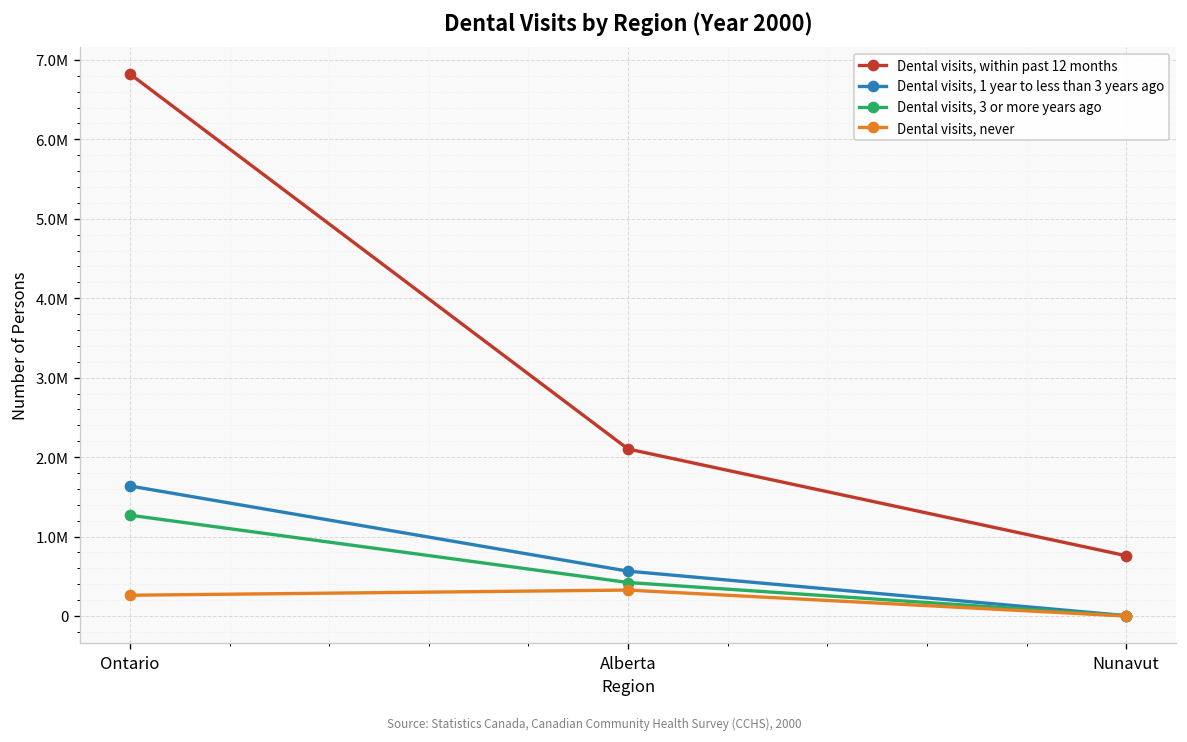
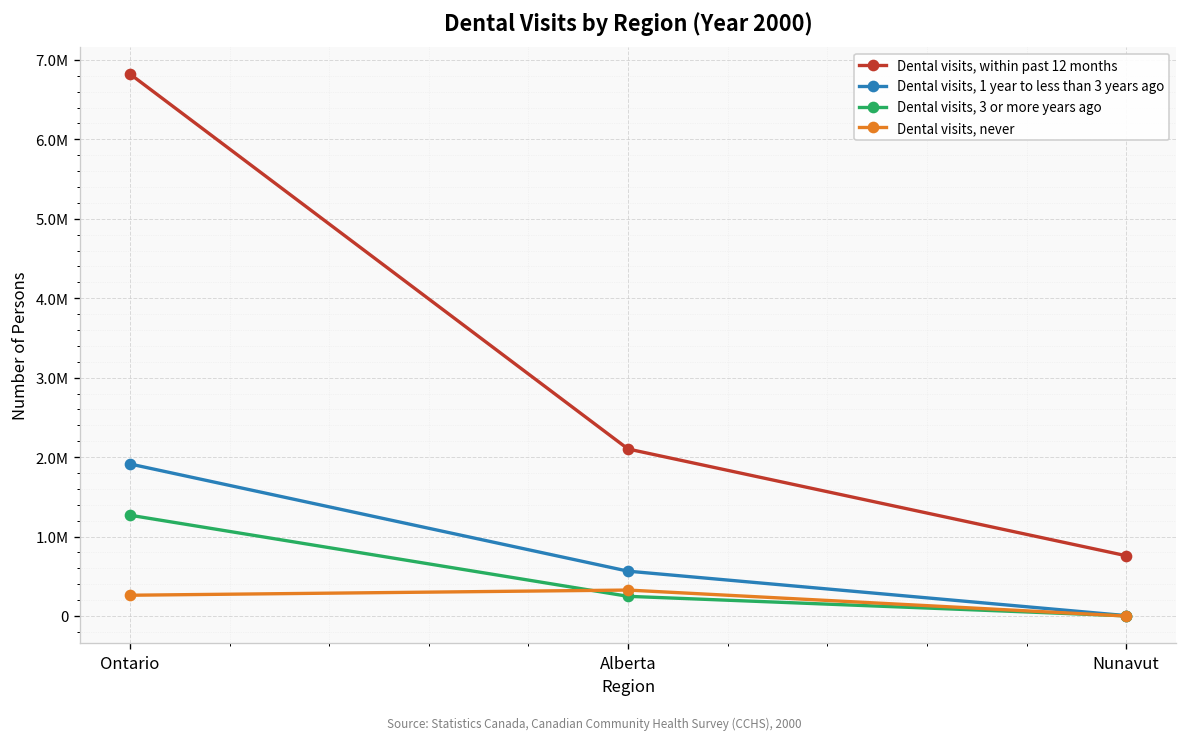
Dental visits, 1 year to less than 3 years ago, Ontario: 1600000 -> 1900000
Dental visits, 3 or more years ago, Alberta: 400000 -> 200000
